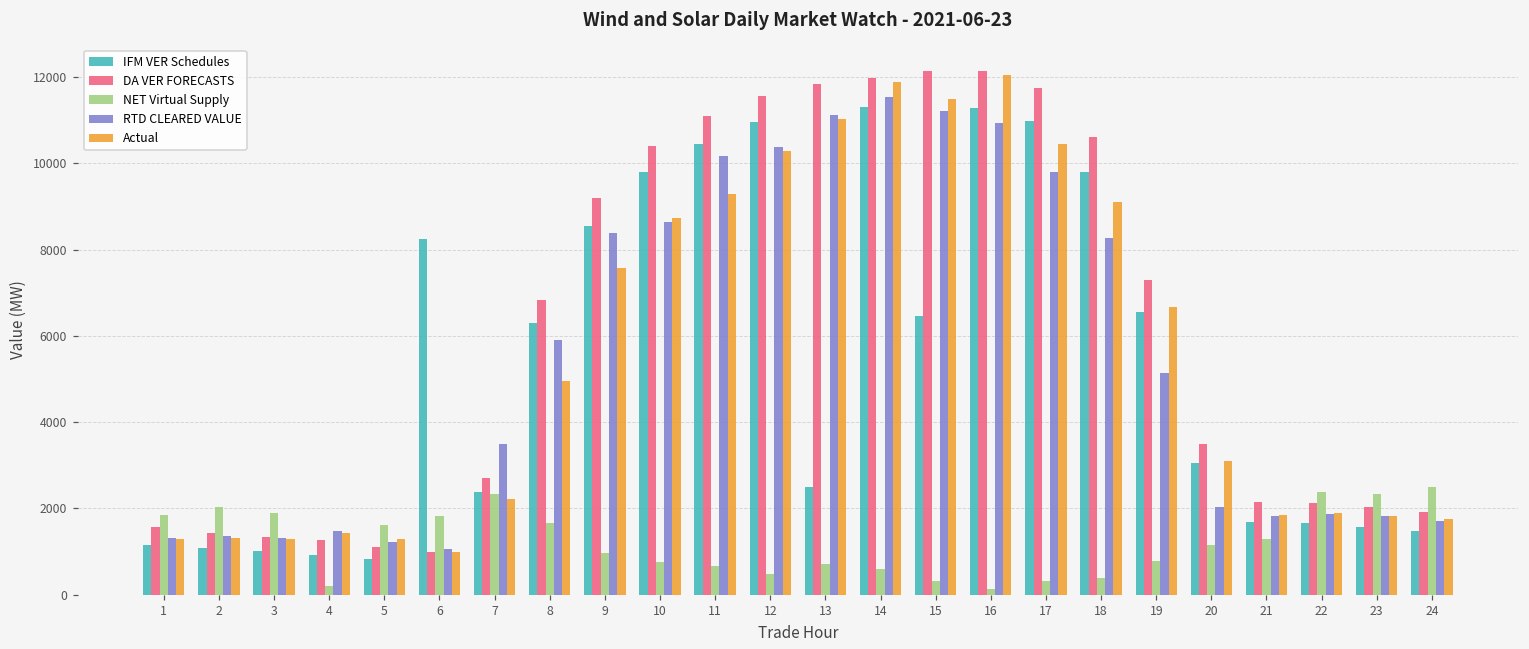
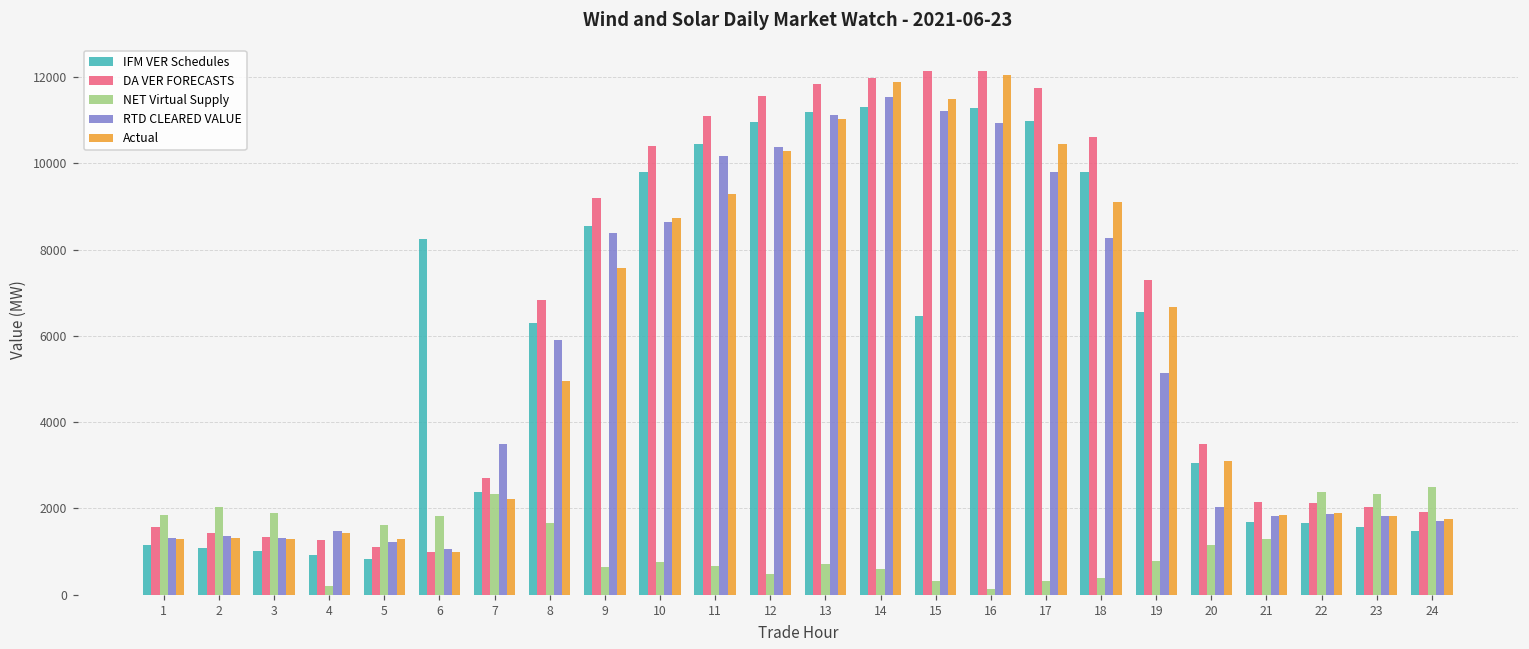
NET Virtual Supply, 9: 1000 -> 600
IFM VER Schedules, 13: 2500 -> 11200
